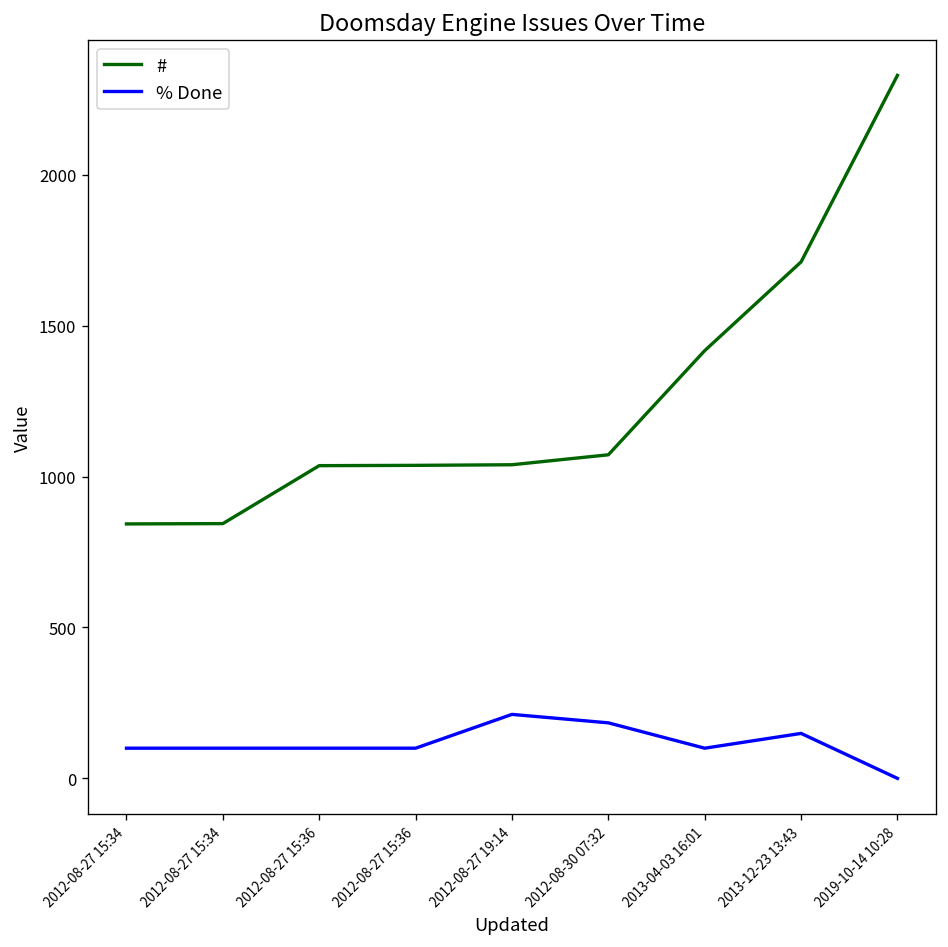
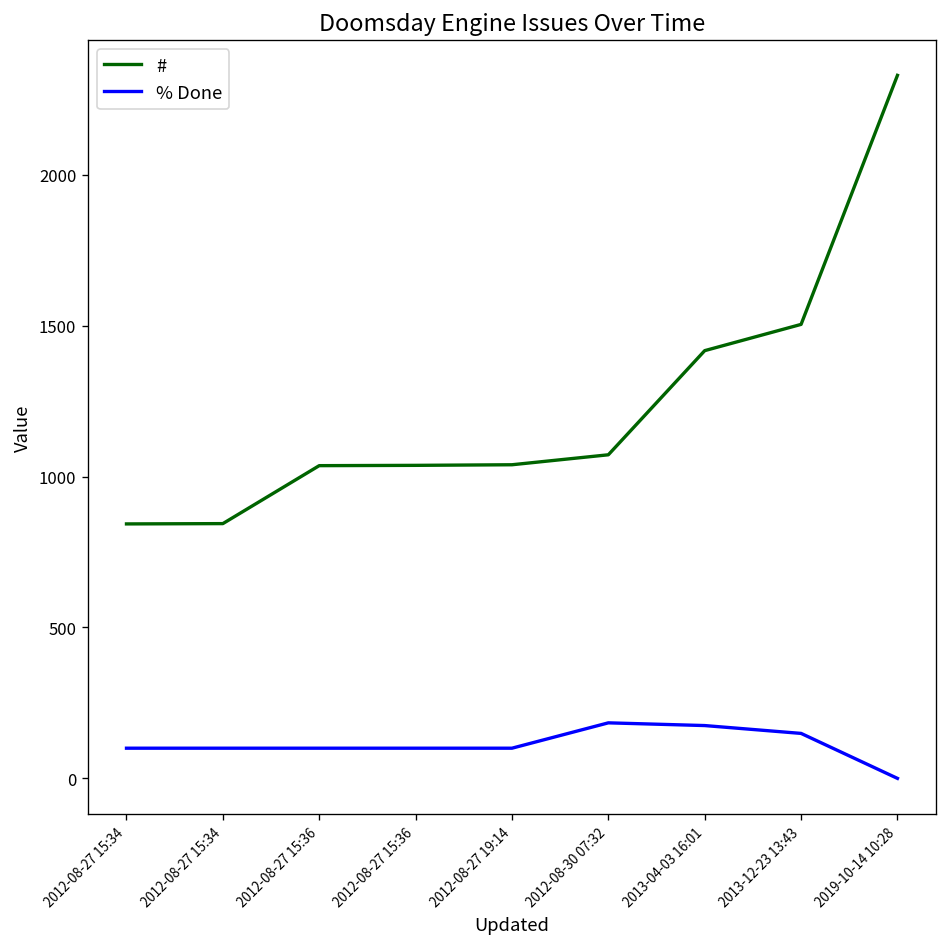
% Done, 2012-08-27 19:14: 210 -> 100
% Done, 2013-04-03 16:01: 100 -> 180
#, 2013-12-23 13:43: 1710 -> 1500
